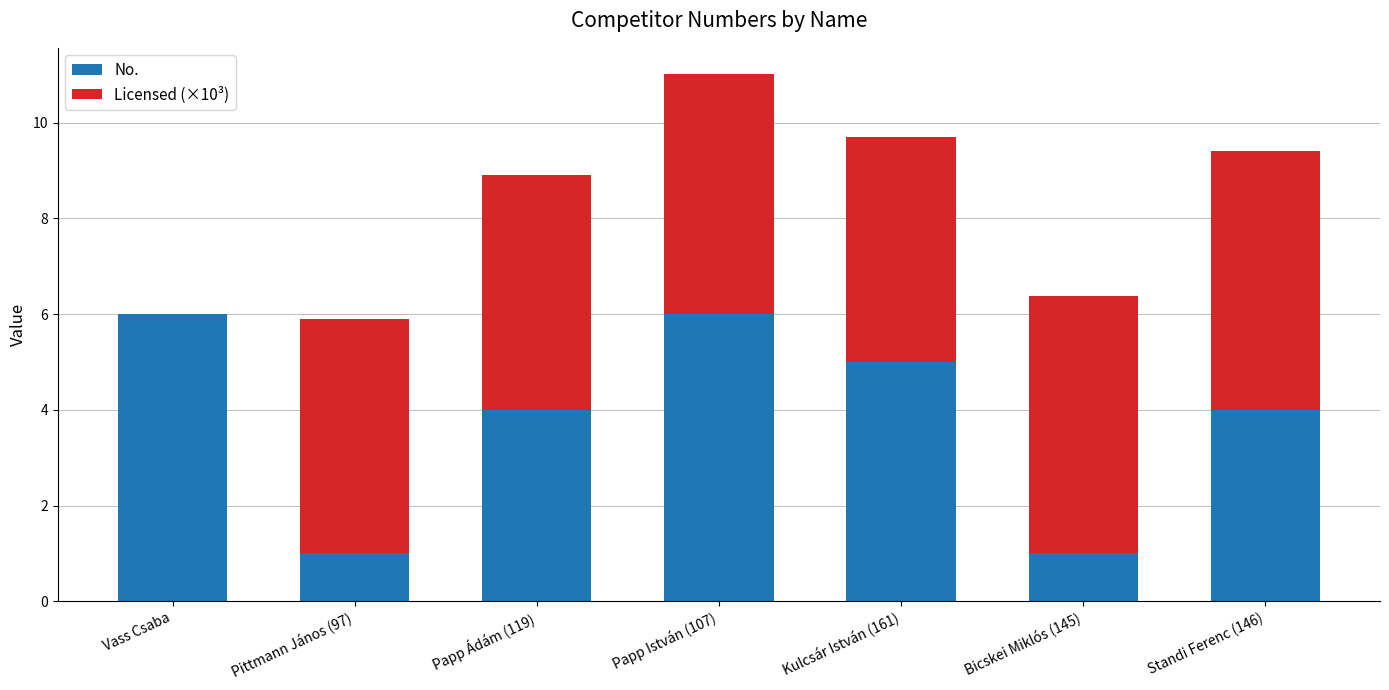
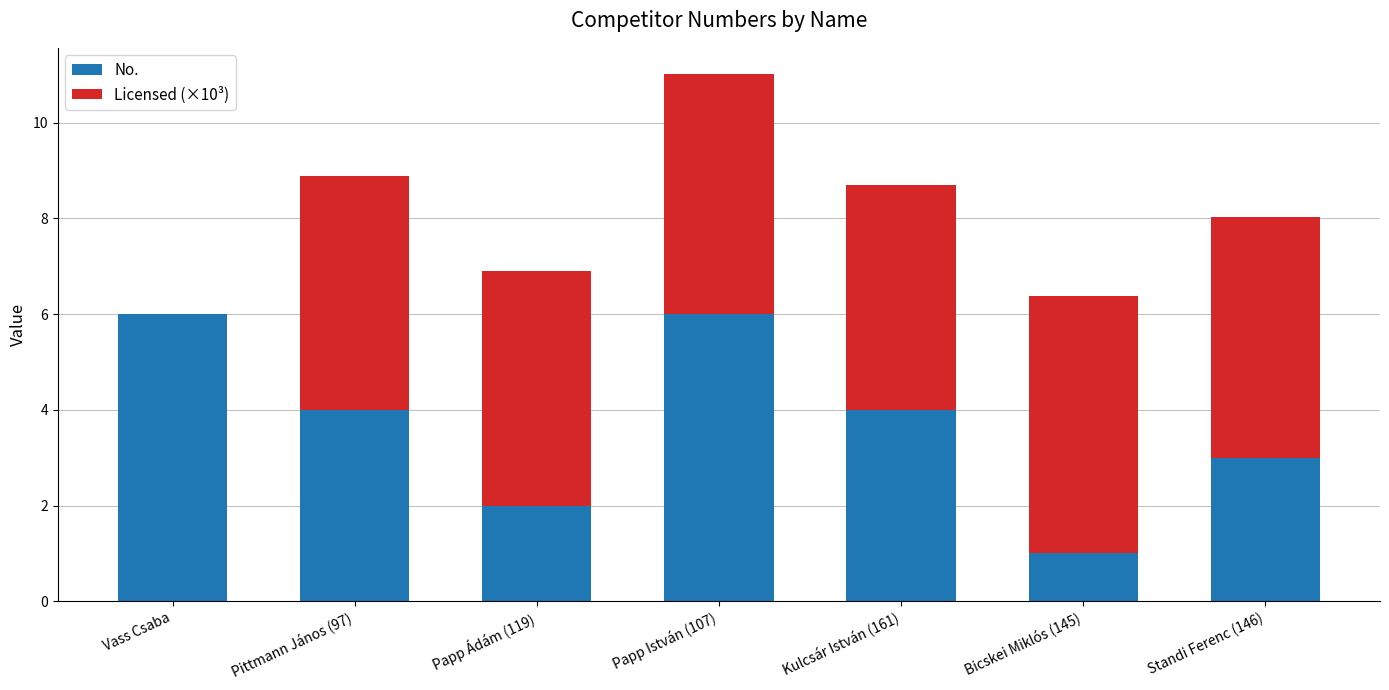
No., Pittmann János (97): 1 -> 4
No., Papp Ádám (119): 4 -> 2
No., Kulcsár István (161): 5 -> 4
No., Standi Ferenc (146): 4 -> 3
Licensed (×10³), Standi Ferenc (146): 5.4 -> 5.0
